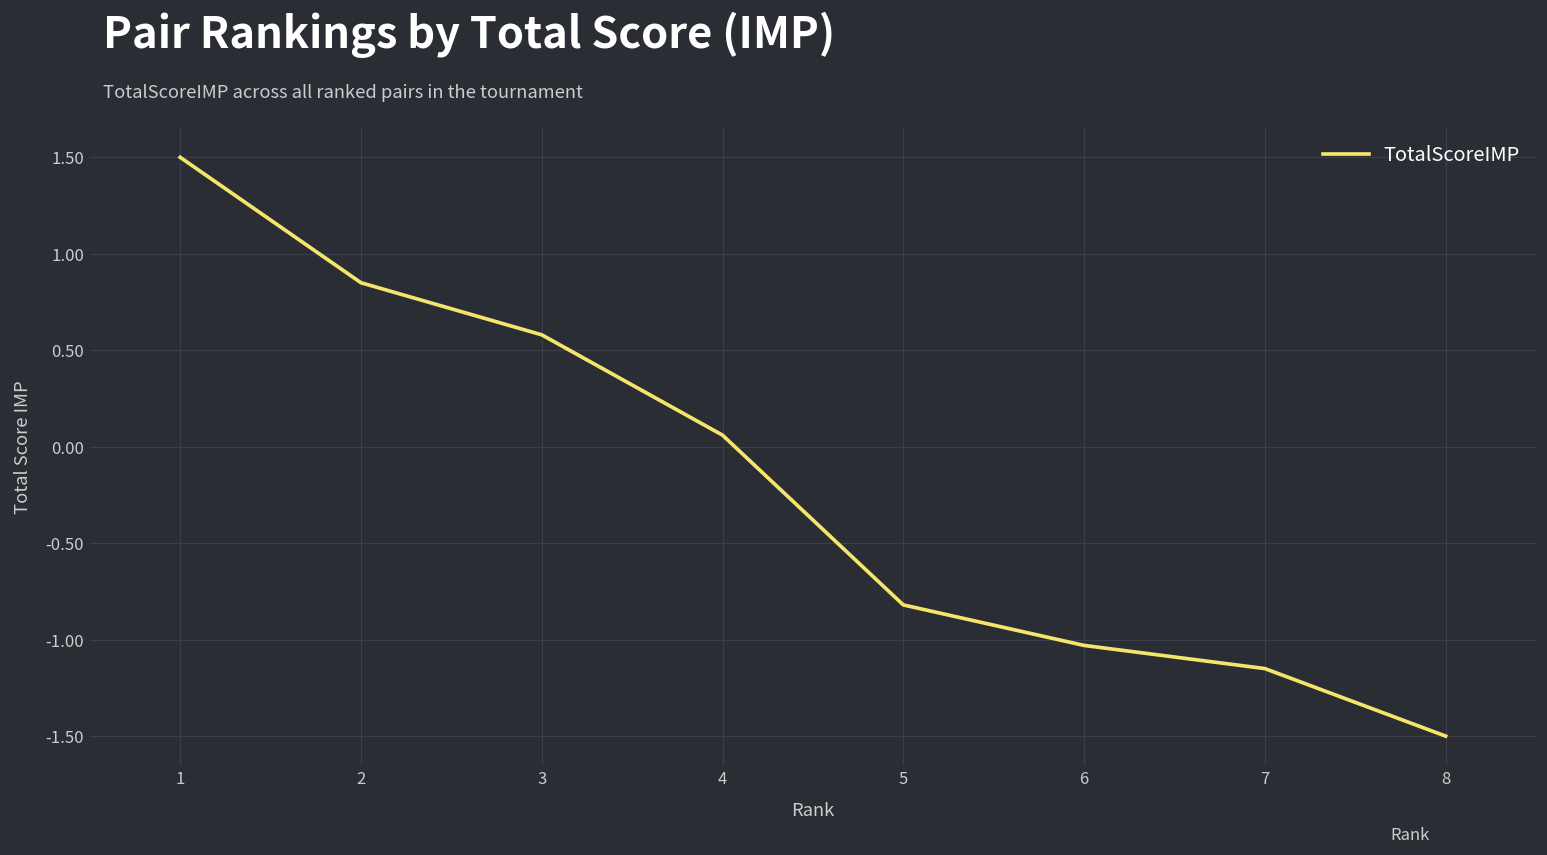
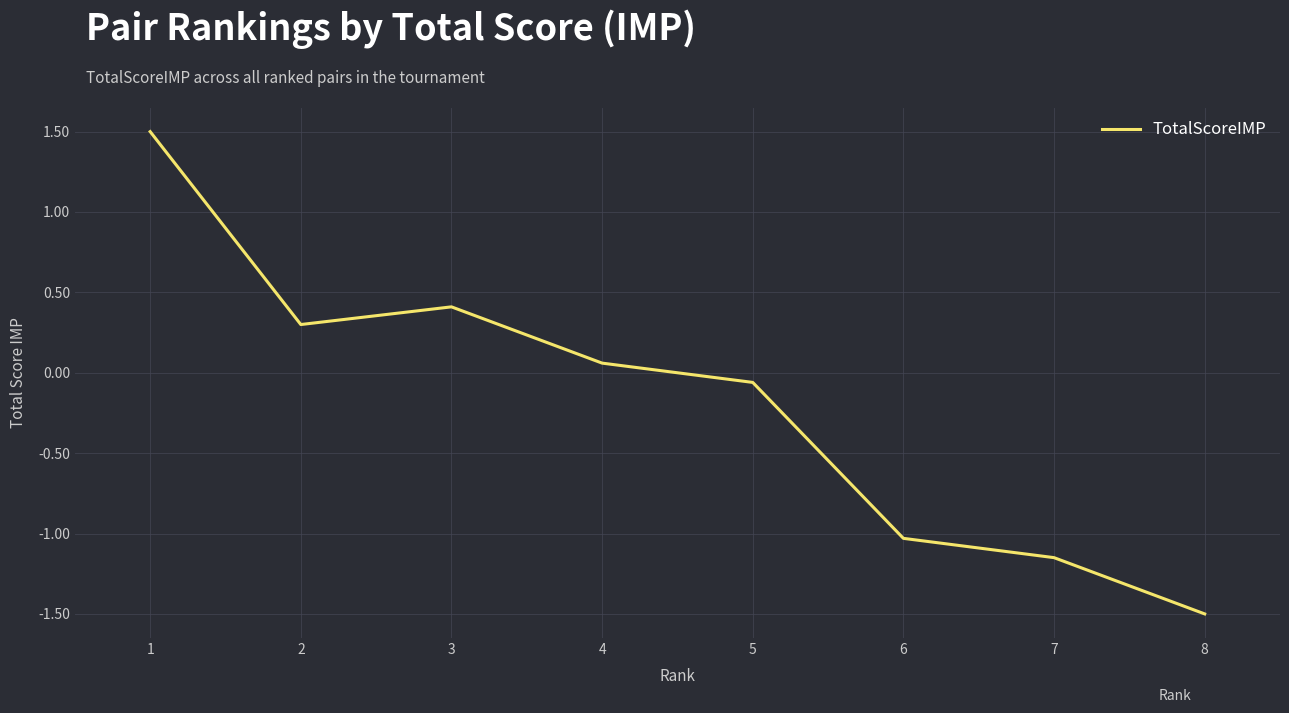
2: 0.85 -> 0.30
3: 0.58 -> 0.41
5: -0.82 -> -0.06
